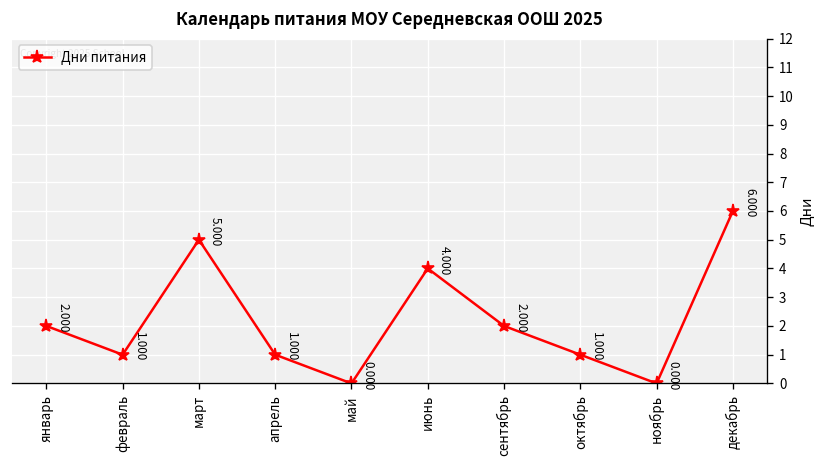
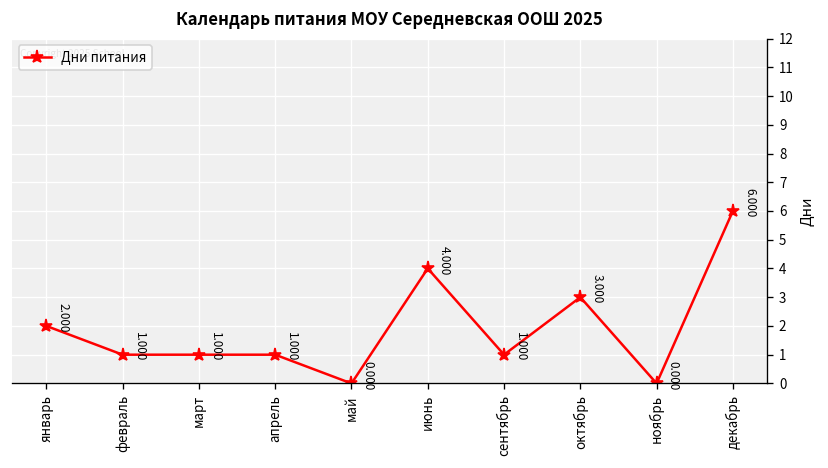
март: 5.000 -> 1.000
сентябрь: 2.000 -> 1.000
октябрь: 1.000 -> 3.000
